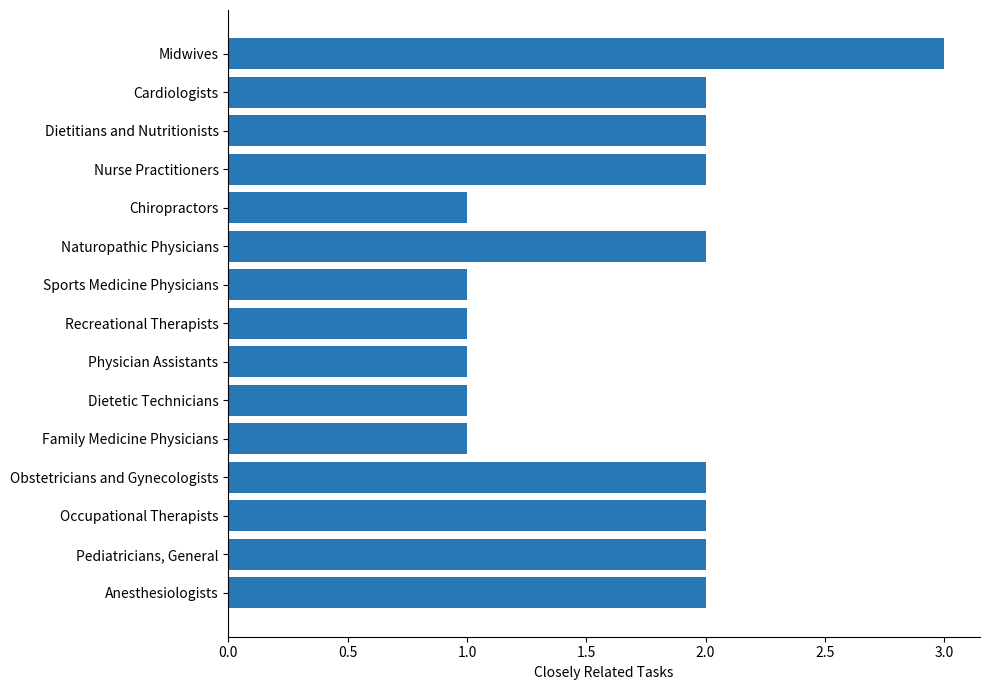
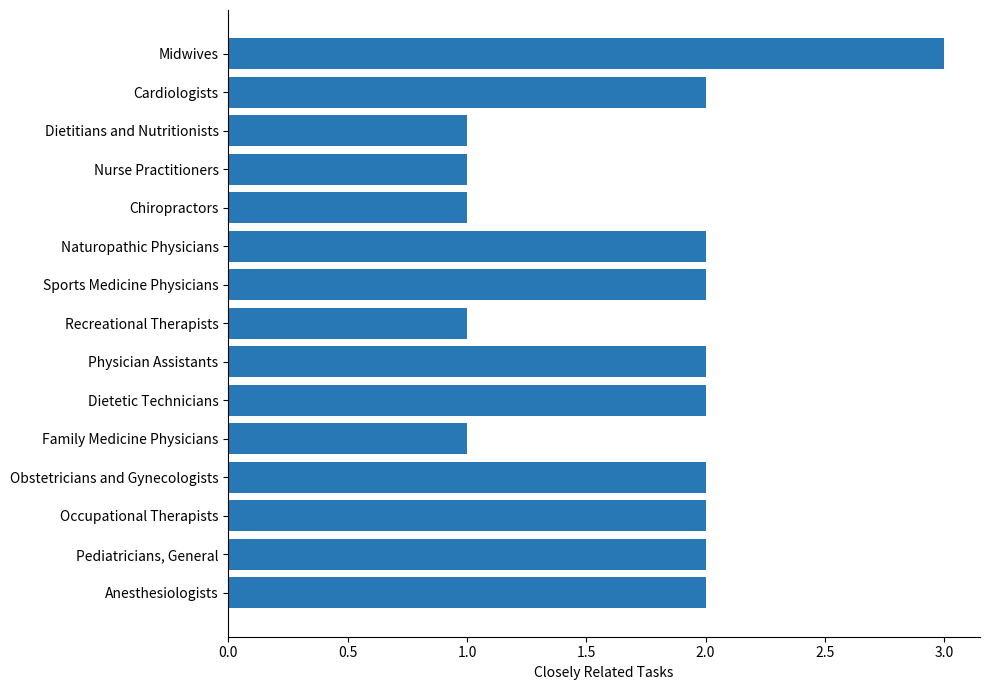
Dietitians and Nutritionists: 2 -> 1
Nurse Practitioners: 2 -> 1
Sports Medicine Physicians: 1 -> 2
Physician Assistants: 1 -> 2
Dietetic Technicians: 1 -> 2
